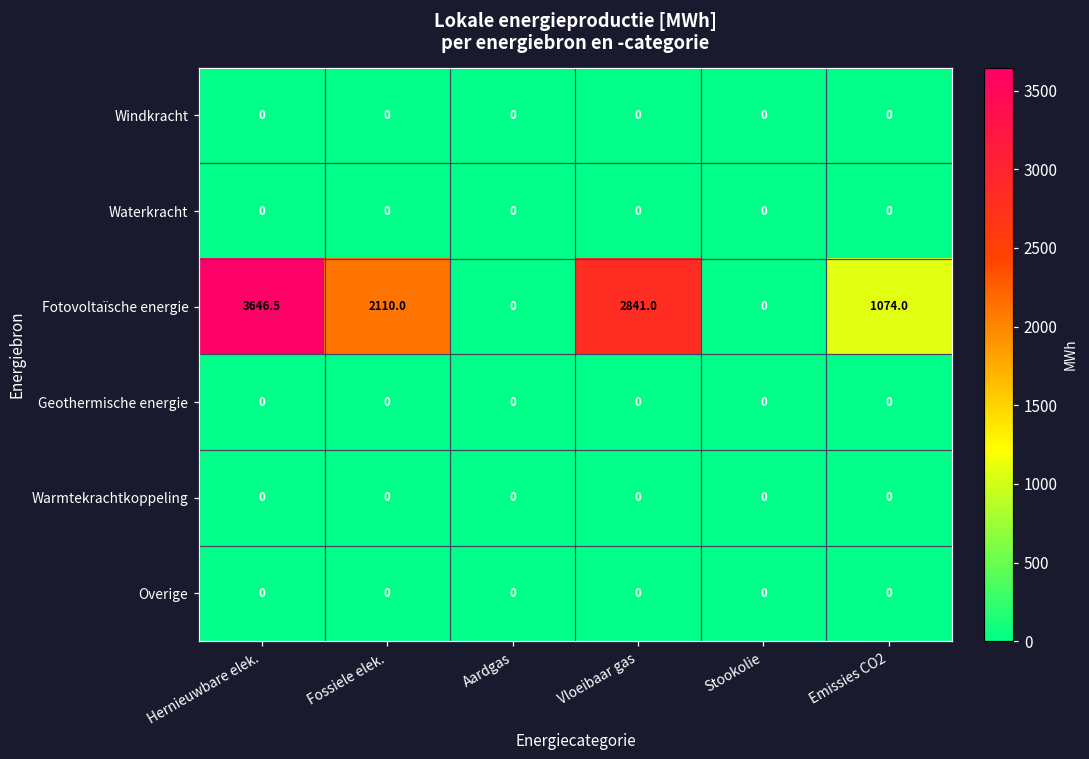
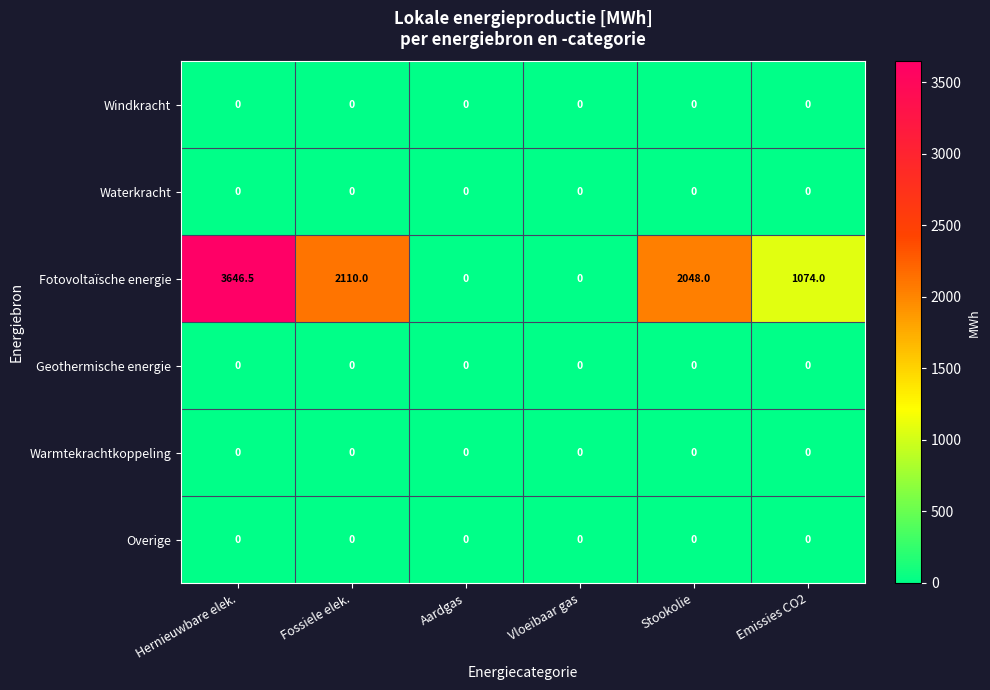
Fotovoltaïsche energie, Vloeibaar gas: 2841.0 -> 0
Fotovoltaïsche energie, Stookolie: 0 -> 2048.0
